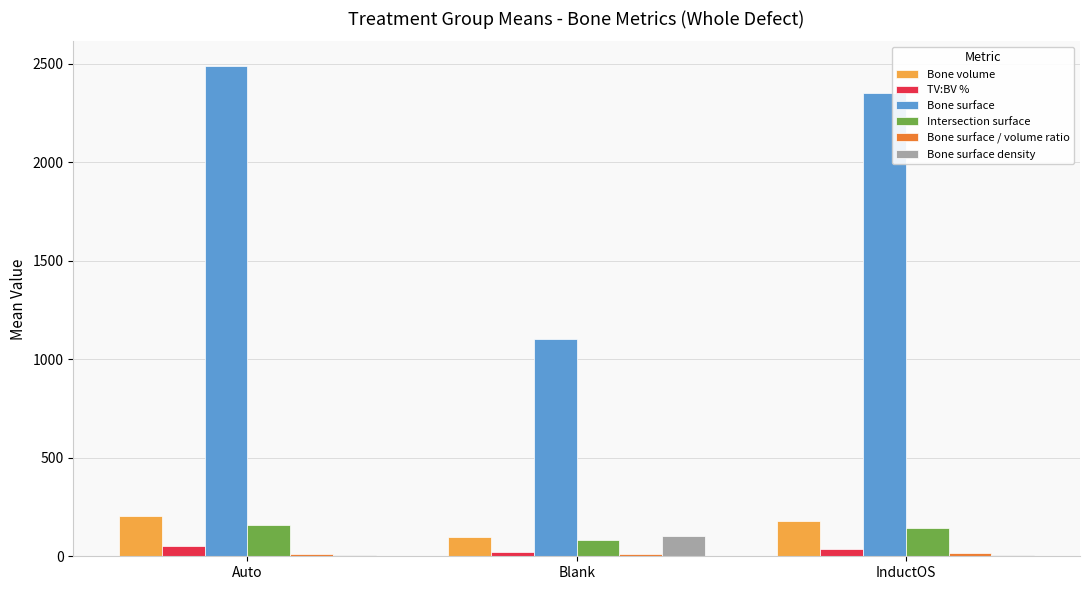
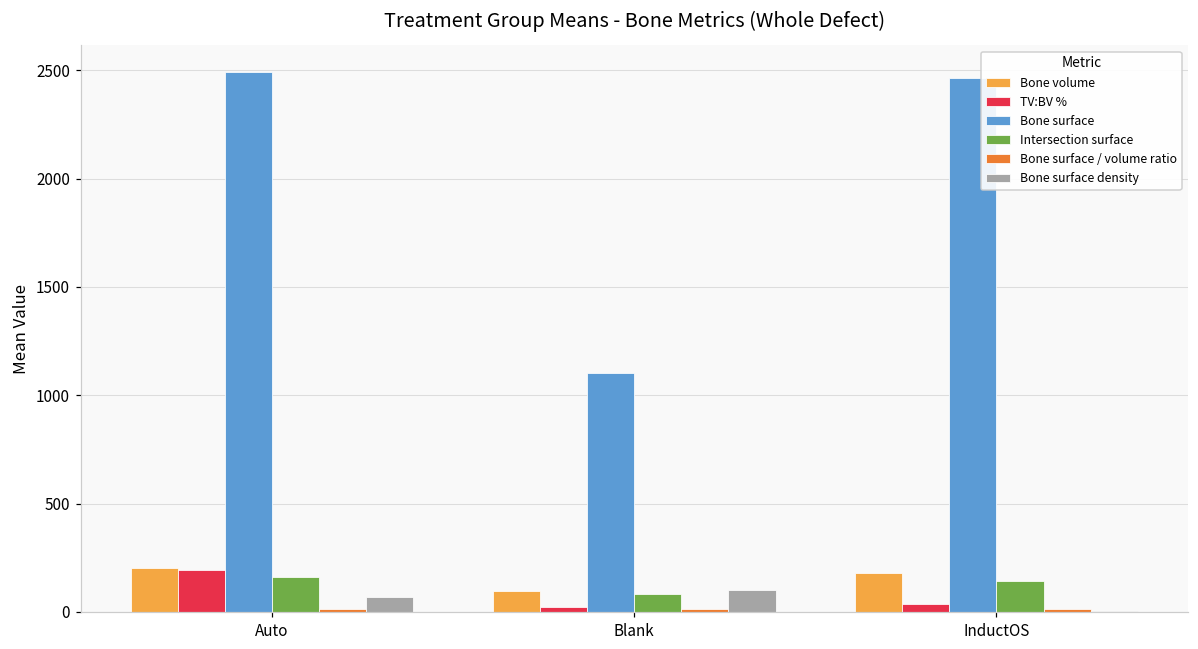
TV:BV %, Auto: 50 -> 190
Bone surface density, Auto: 10 -> 70
Bone surface, InductOS: 2350 -> 2460
